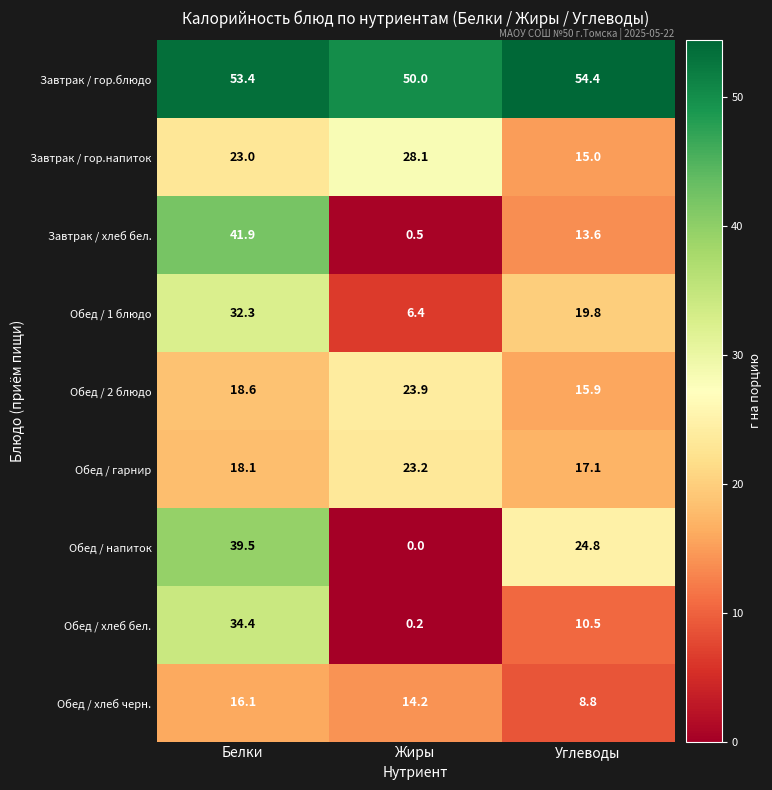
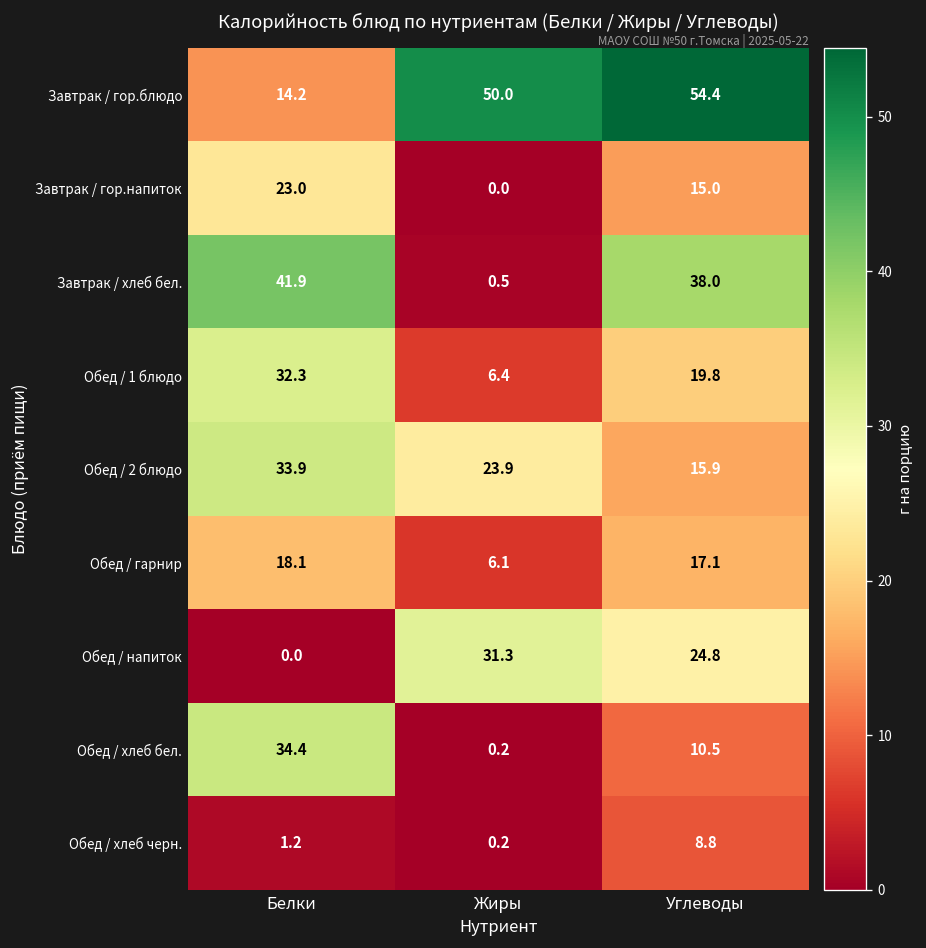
Завтрак / гор.блюдо, Белки: 53.4 -> 14.2
Завтрак / гор.напиток, Жиры: 28.1 -> 0.0
Завтрак / хлеб бел., Углеводы: 13.6 -> 38.0
Обед / 2 блюдо, Белки: 18.6 -> 33.9
Обед / гарнир, Жиры: 23.2 -> 6.1
Обед / напиток, Белки: 39.5 -> 0.0
Обед / напиток, Жиры: 0.0 -> 31.3
Обед / хлеб черн., Белки: 16.1 -> 1.2
Обед / хлеб черн., Жиры: 14.2 -> 0.2
